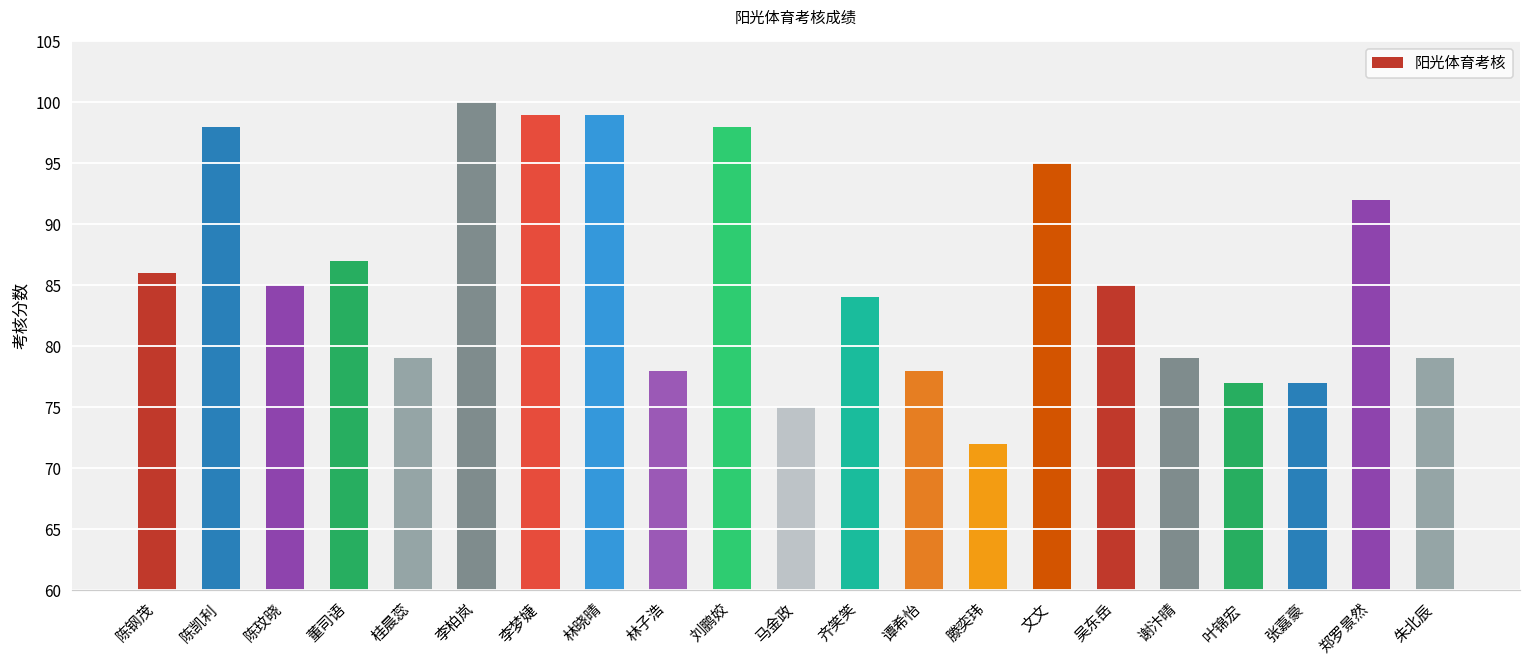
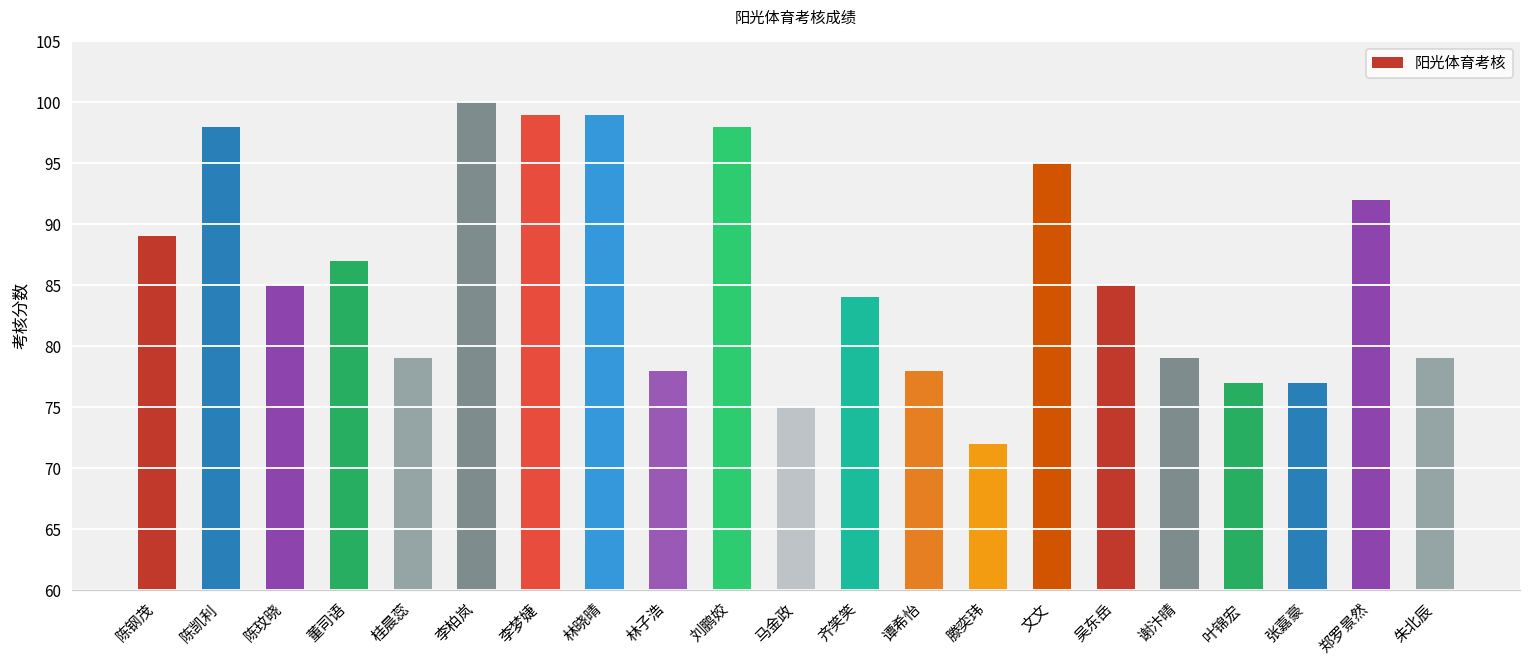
陈钢茂: 86 -> 89
